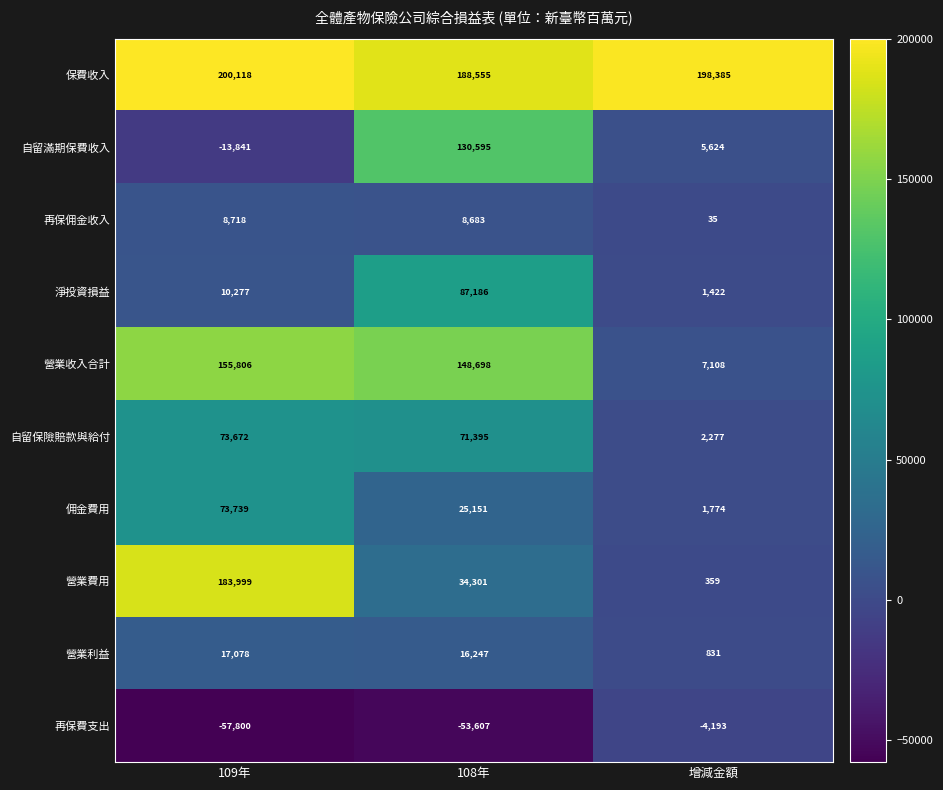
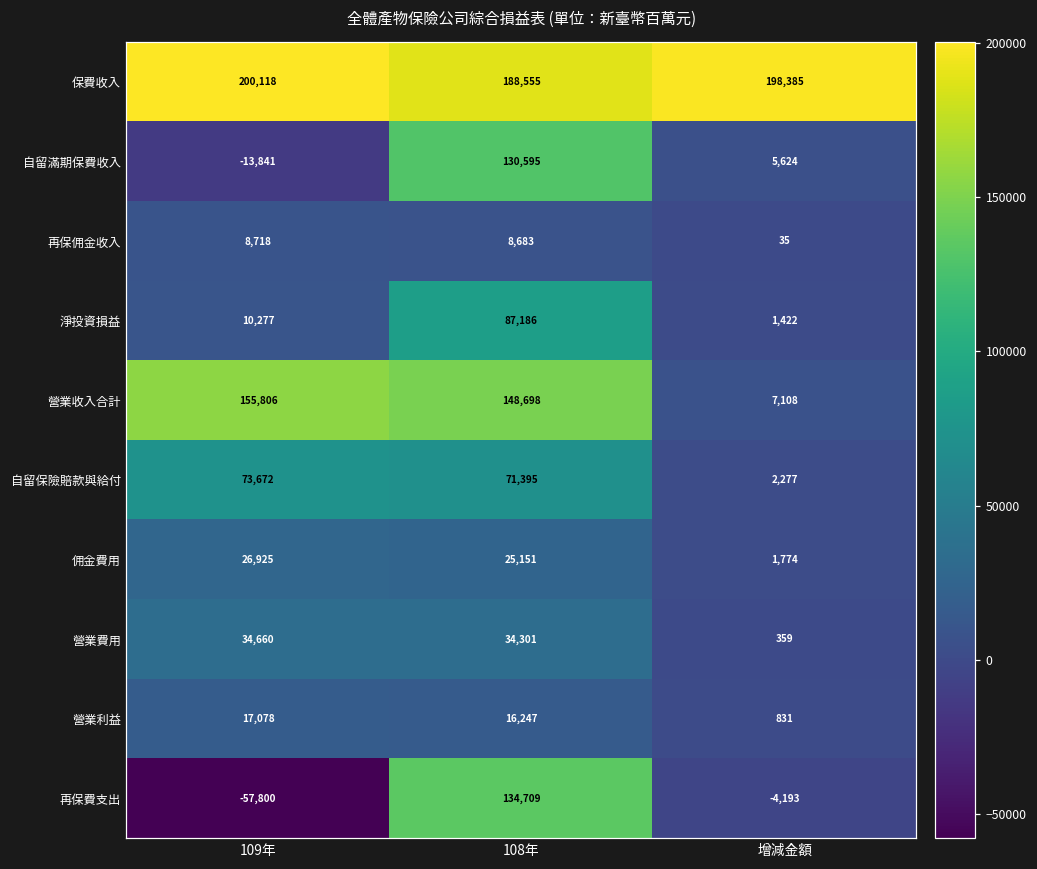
佣金費用, 109年: 73,739 -> 26,925
營業費用, 109年: 183,999 -> 34,660
再保費支出, 108年: -53,607 -> 134,709
